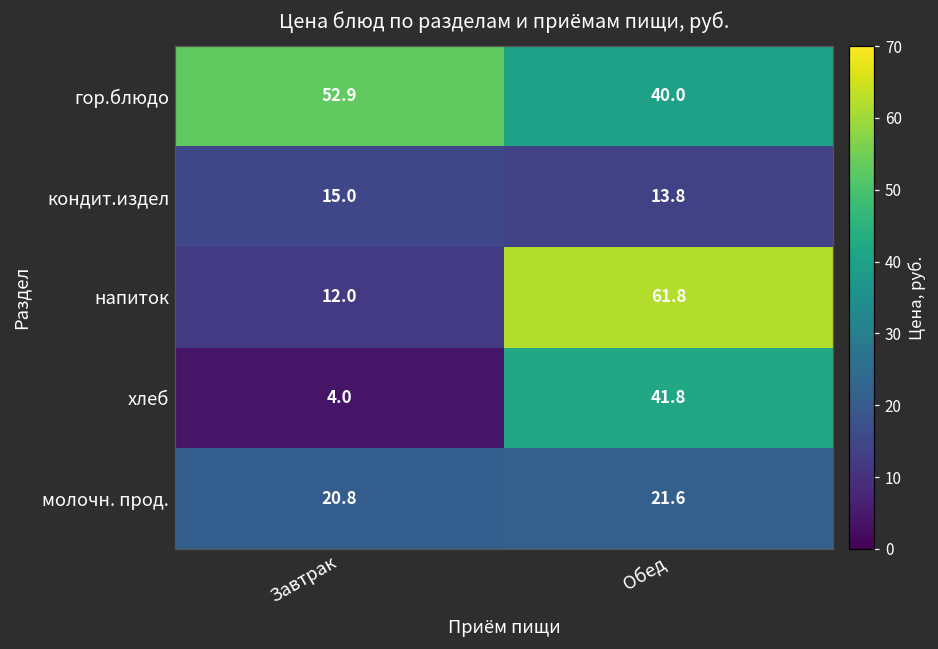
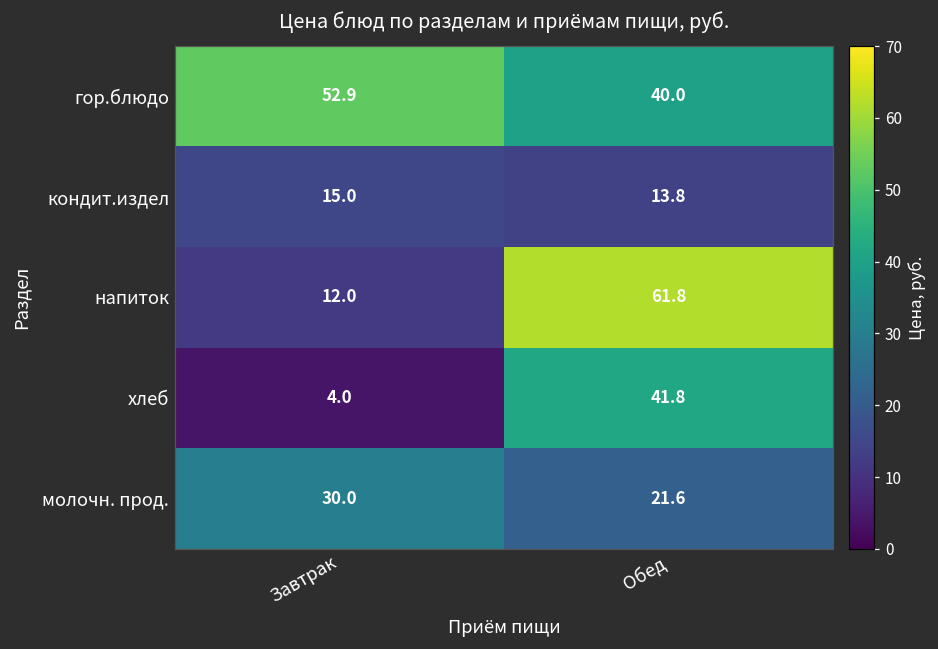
молочн. прод., Завтрак: 20.8 -> 30.0
